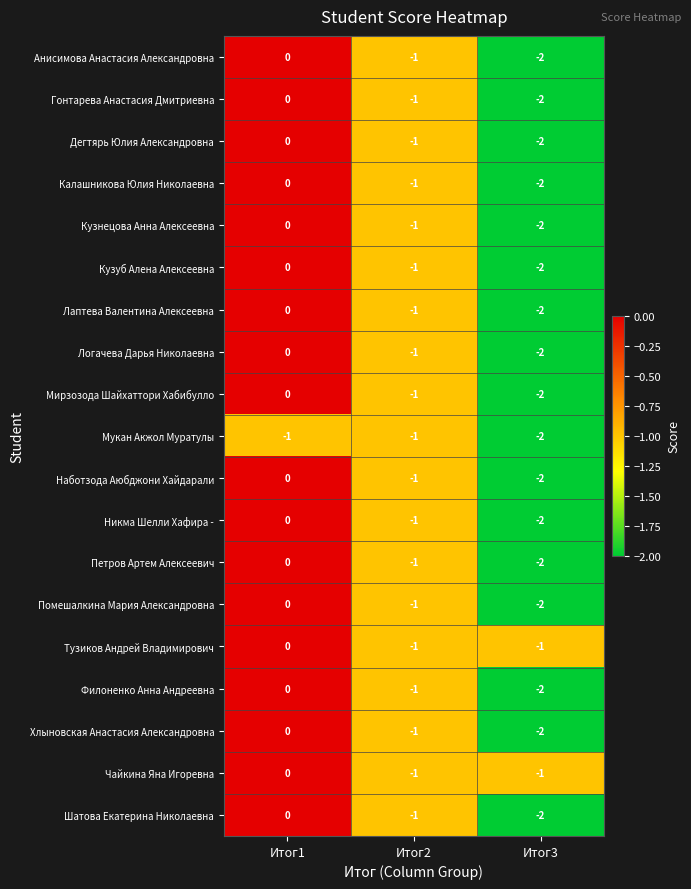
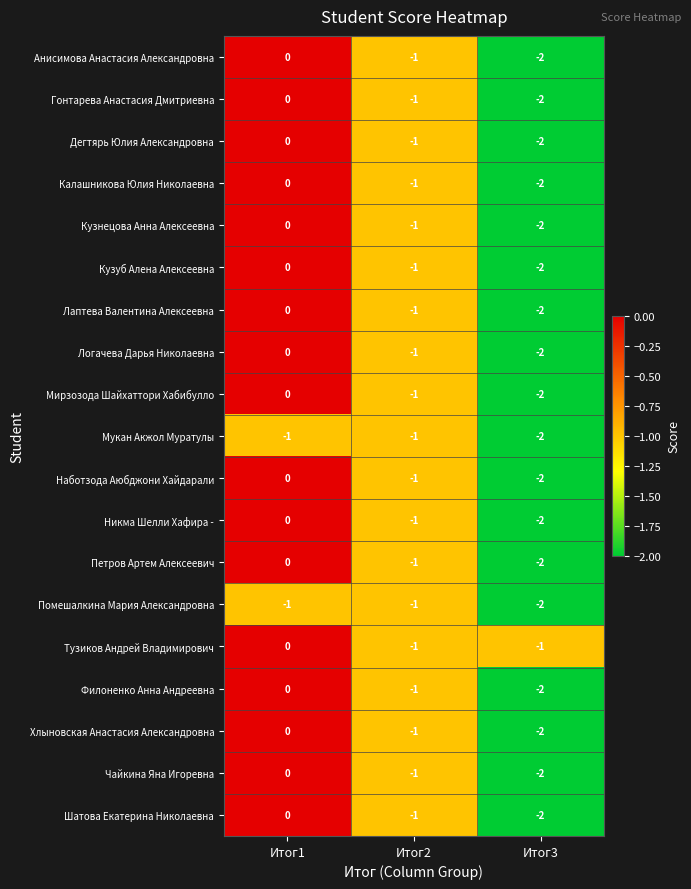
Помешалкина Мария Александровна, Итог1: 0 -> -1
Чайкина Яна Игоревна, Итог3: -1 -> -2
